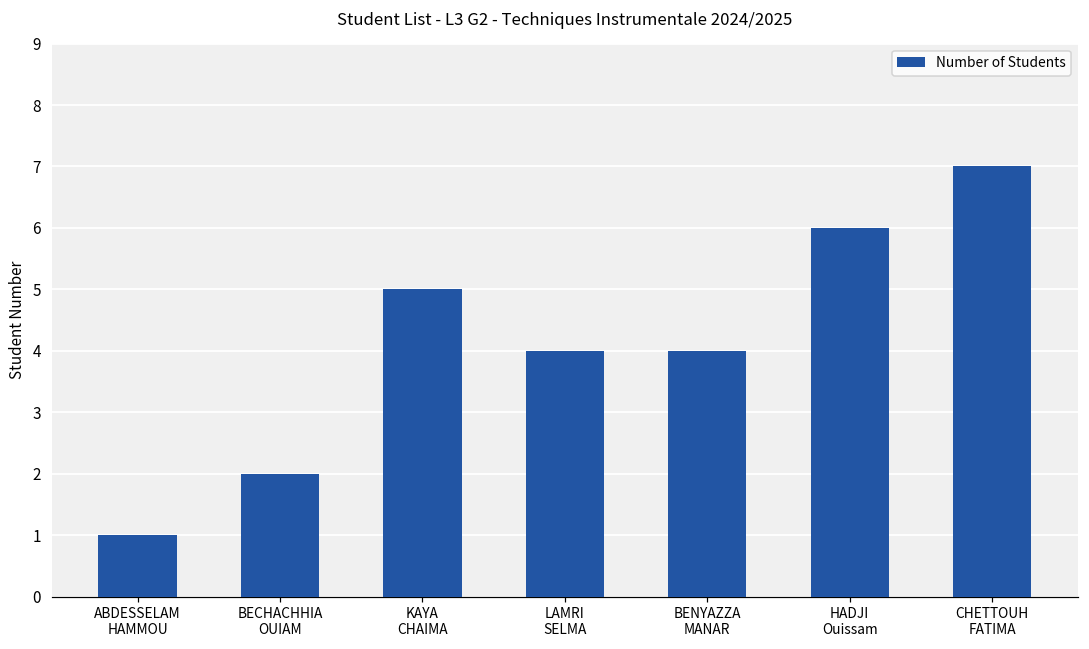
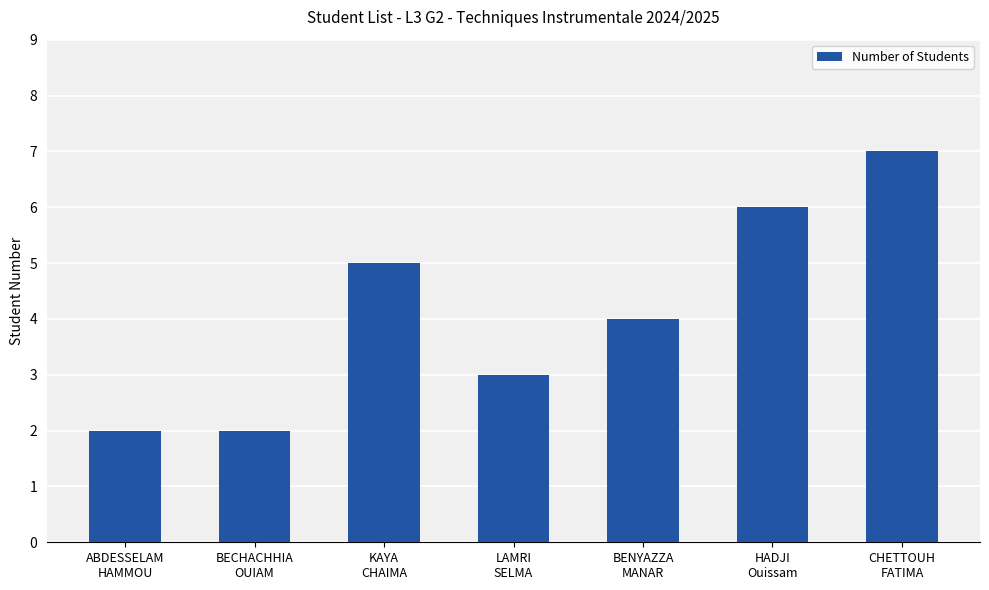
ABDESSELAM HAMMOU: 1 -> 2
LAMRI SELMA: 4 -> 3
